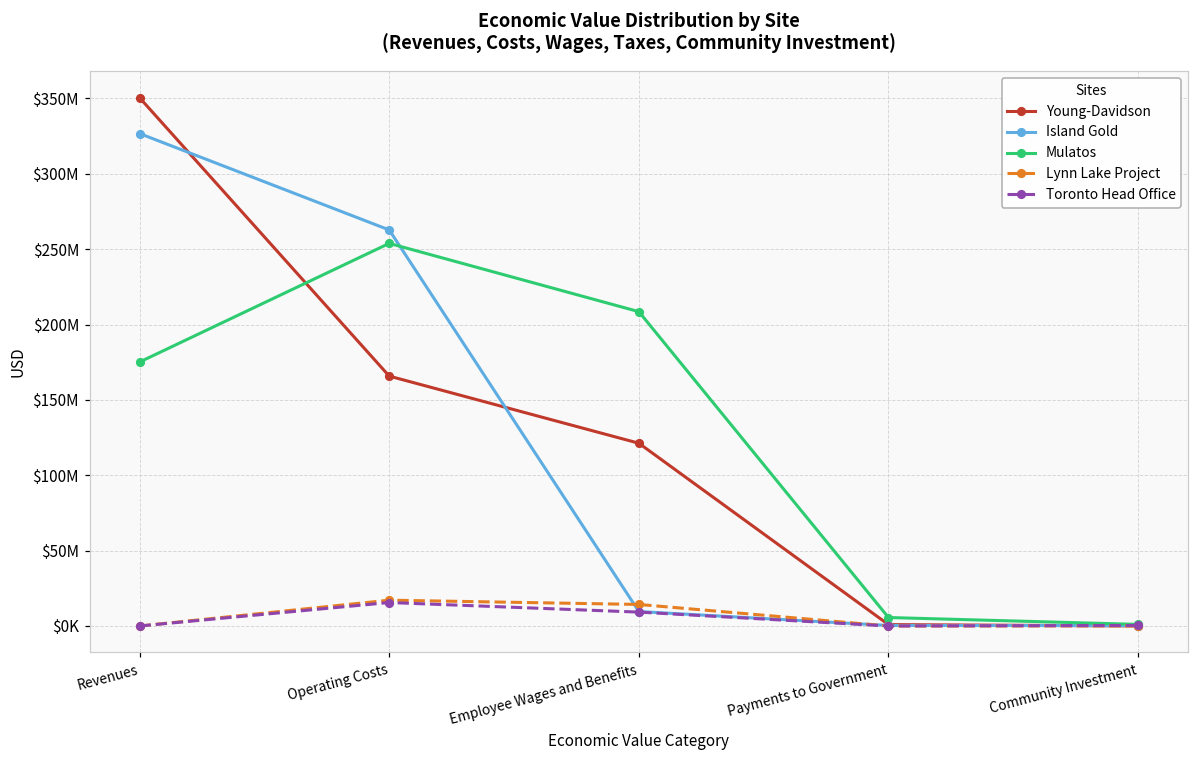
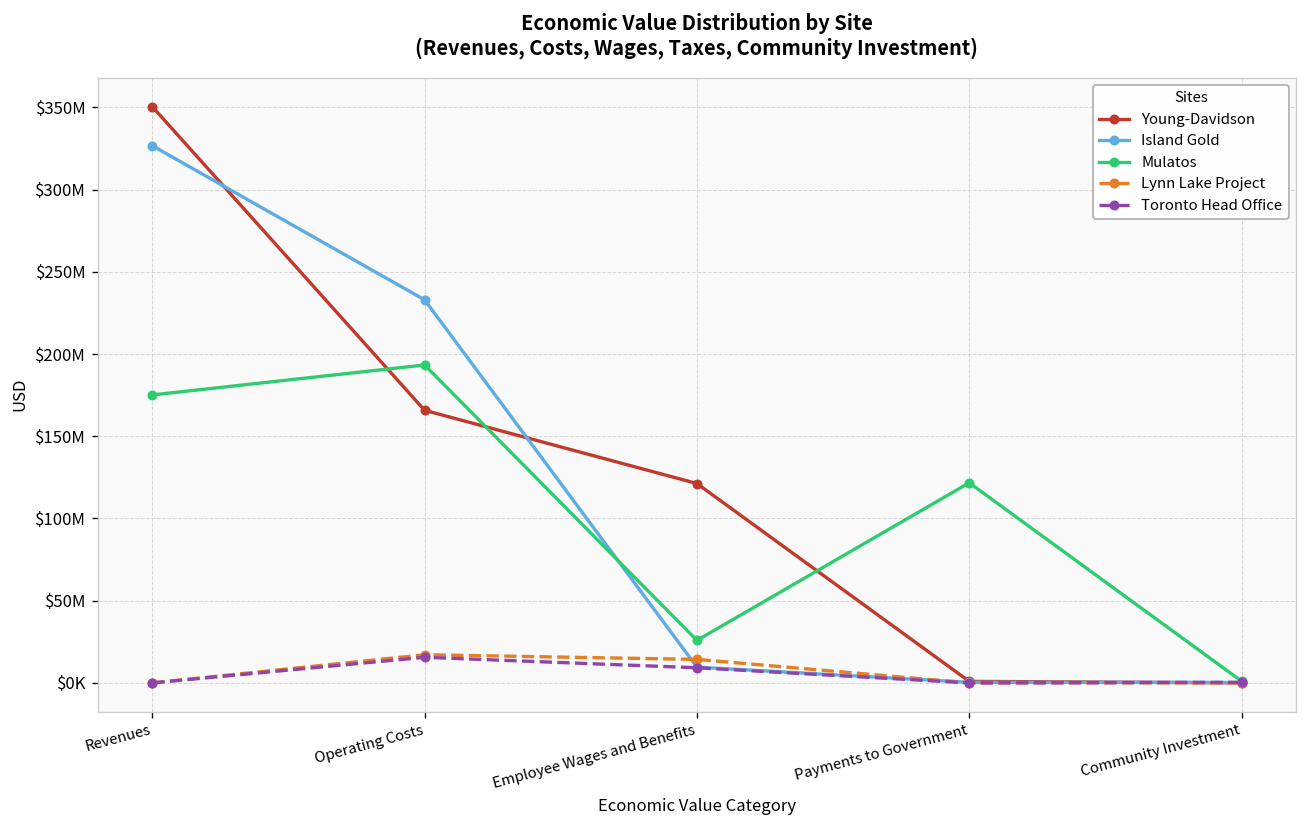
Island Gold, Operating Costs: $263000000 -> $233000000
Mulatos, Operating Costs: $254000000 -> $193000000
Mulatos, Employee Wages and Benefits: $209000000 -> $26000000
Mulatos, Payments to Government: $6000000 -> $122000000
